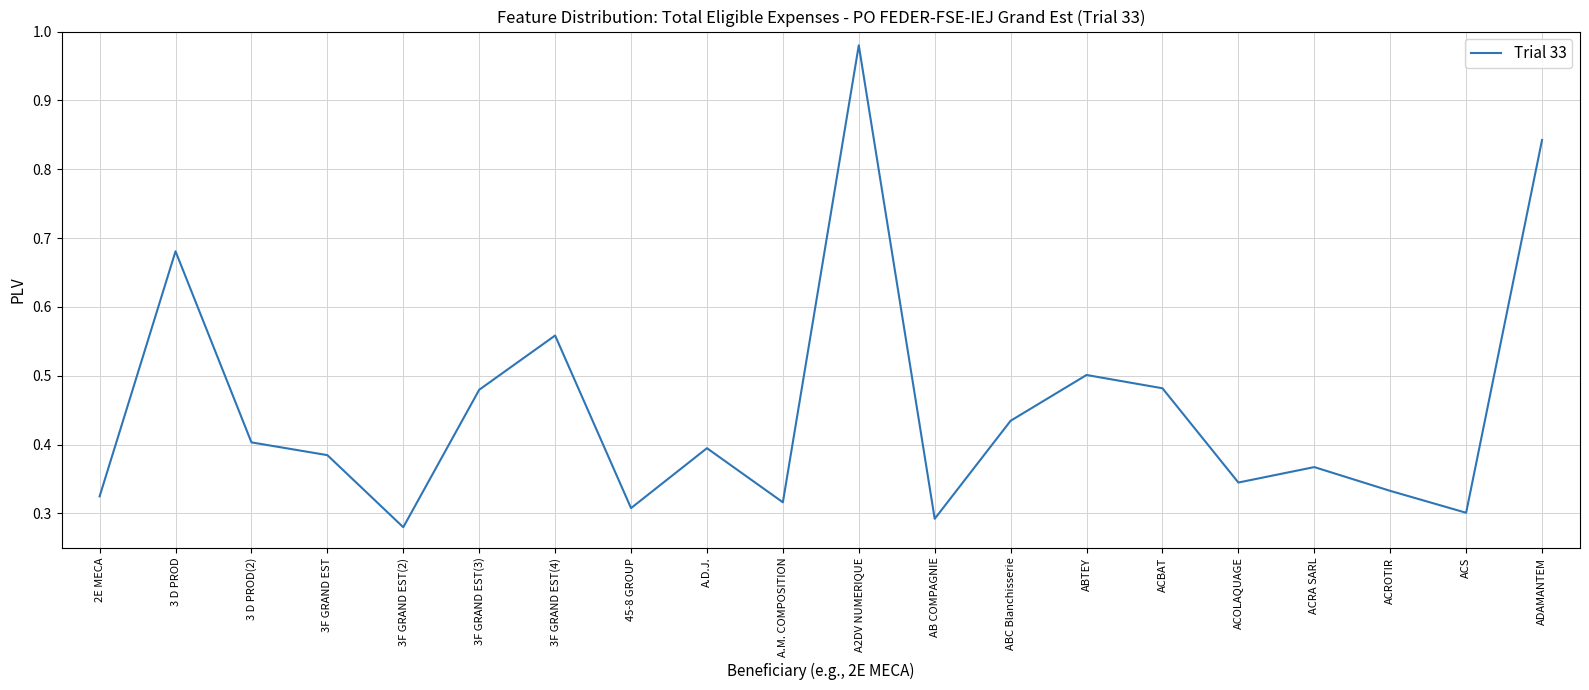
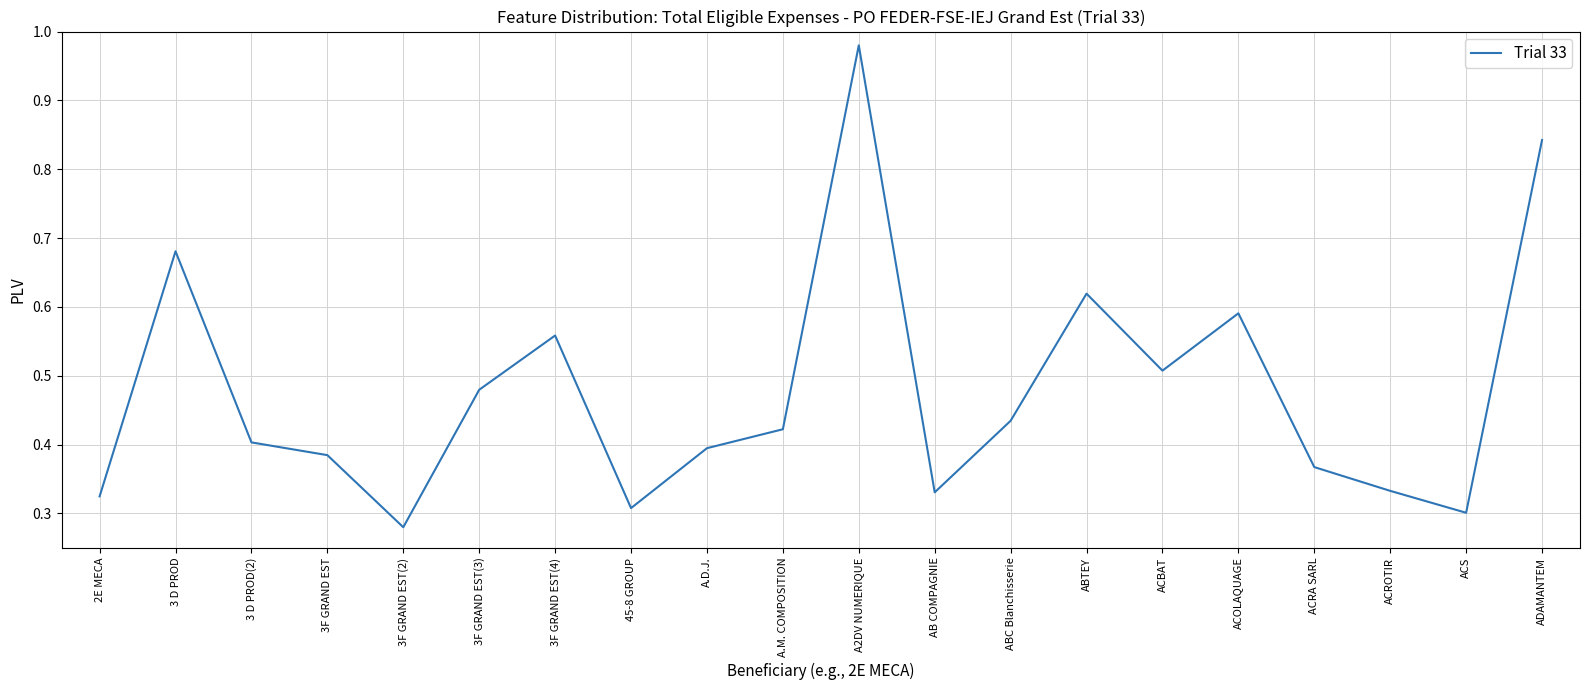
A.M. COMPOSITION: 0.32 -> 0.42
AB COMPAGNIE: 0.29 -> 0.33
ABTEY: 0.50 -> 0.62
ACBAT: 0.48 -> 0.51
ACOLAQUAGE: 0.34 -> 0.59
